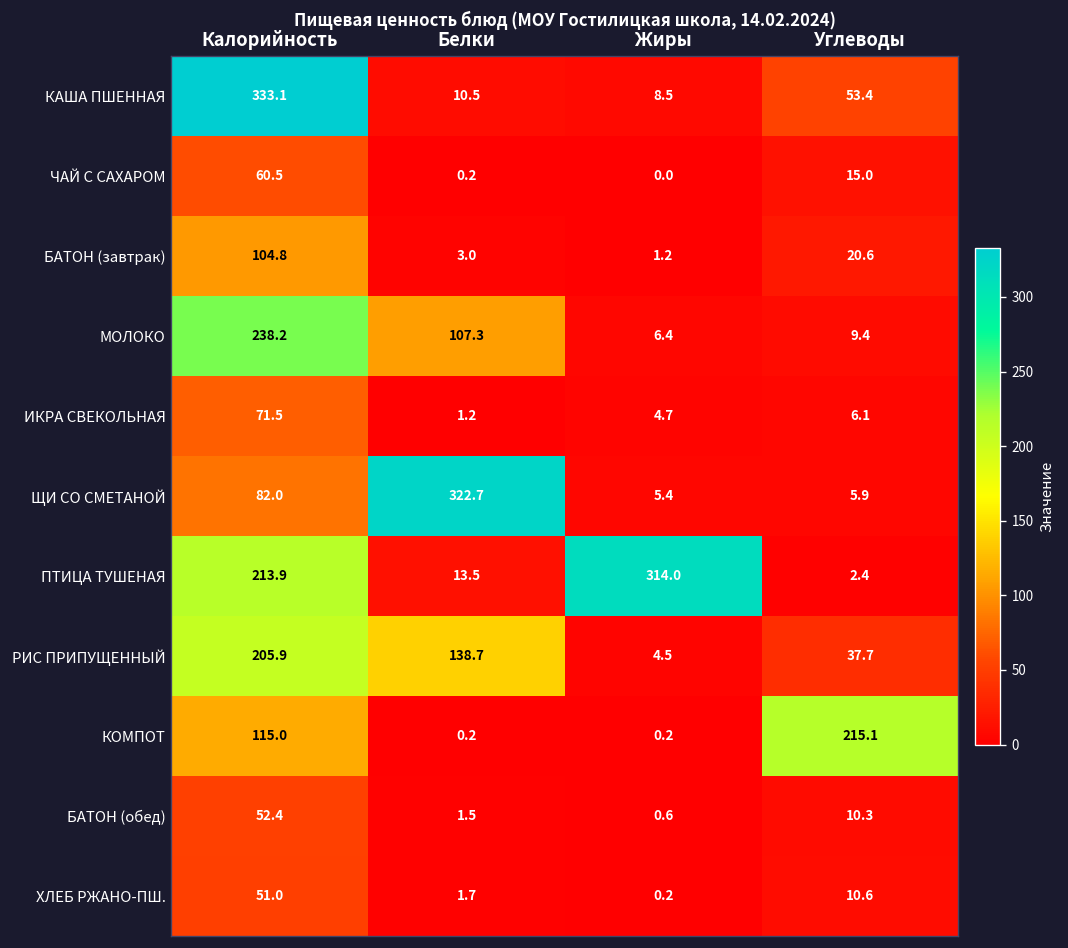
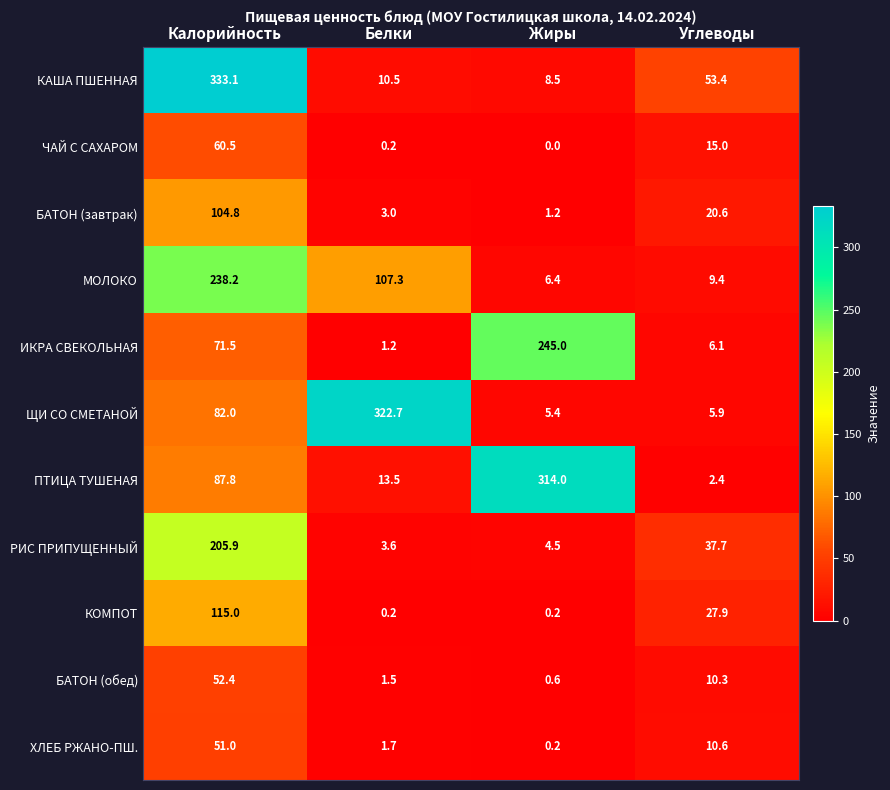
ИКРА СВЕКОЛЬНАЯ, Жиры: 4.7 -> 245.0
ПТИЦА ТУШЕНАЯ, Калорийность: 213.9 -> 87.8
РИС ПРИПУЩЕННЫЙ, Белки: 138.7 -> 3.6
КОМПОТ, Углеводы: 215.1 -> 27.9
